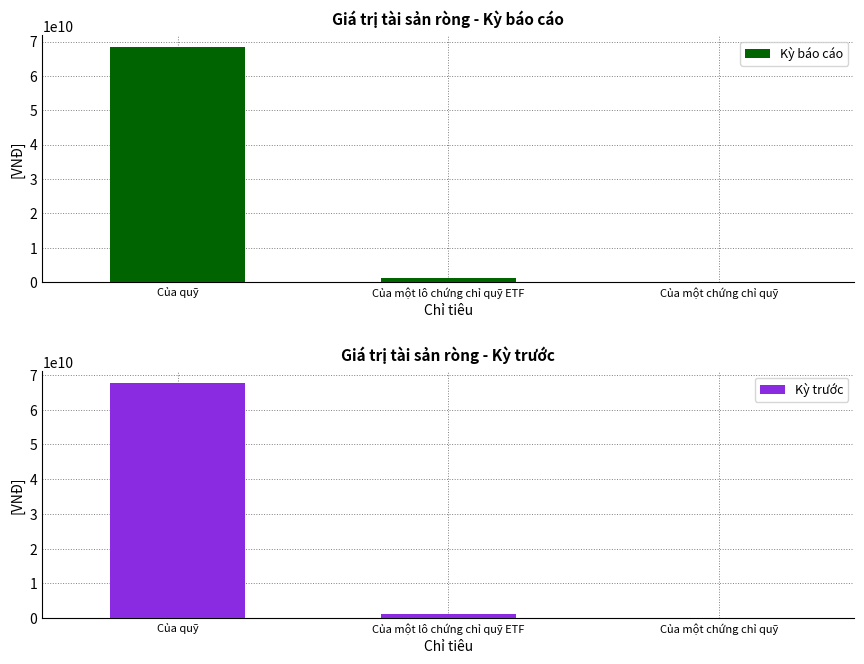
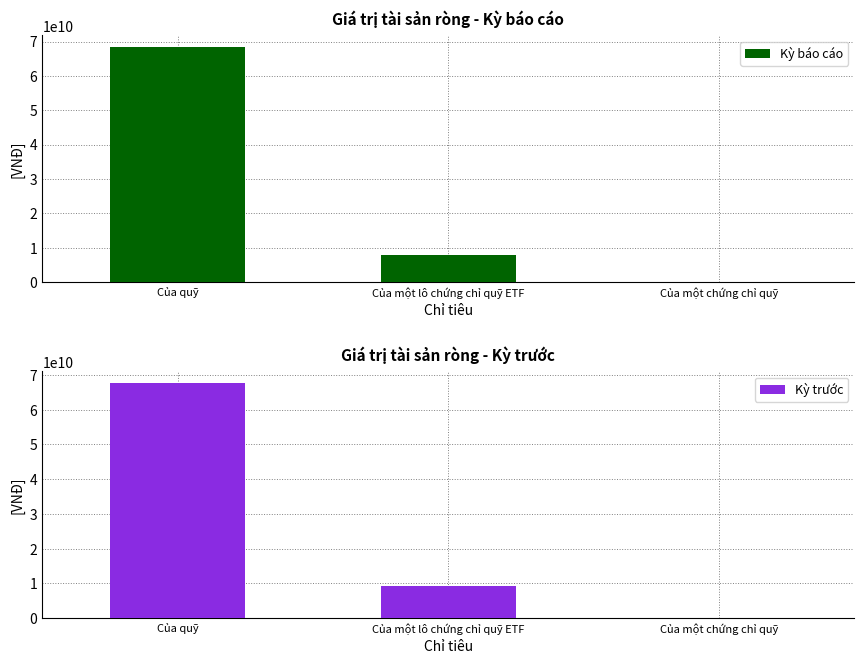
Giá trị tài sản ròng - Kỳ báo cáo, Của một lô chứng chỉ quỹ ETF: 1000000000 -> 8000000000
Giá trị tài sản ròng - Kỳ trước, Của một lô chứng chỉ quỹ ETF: 1000000000 -> 9000000000
